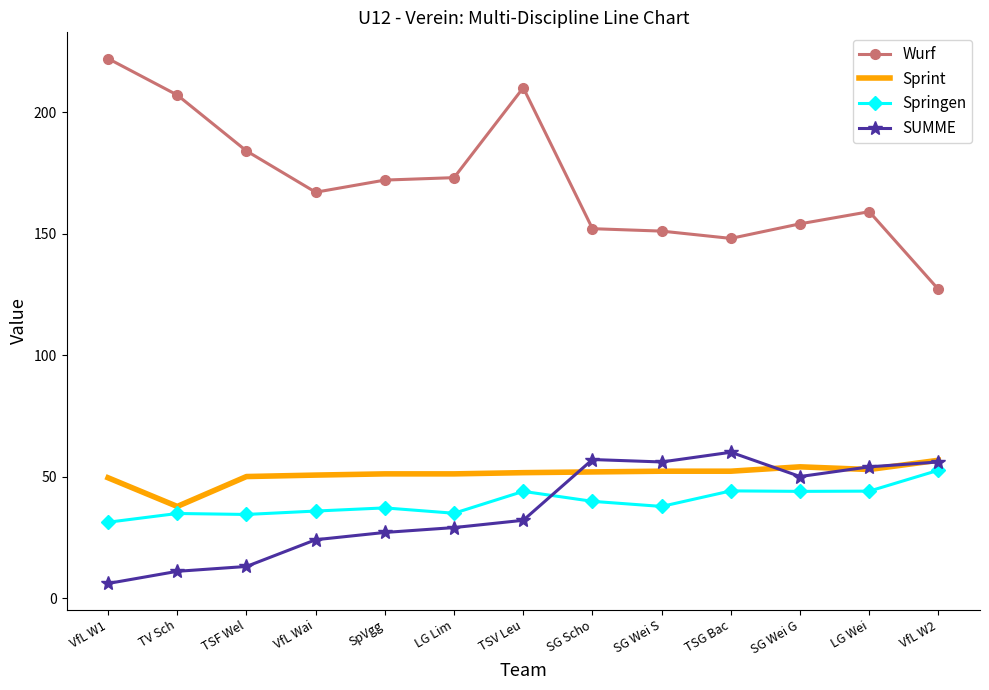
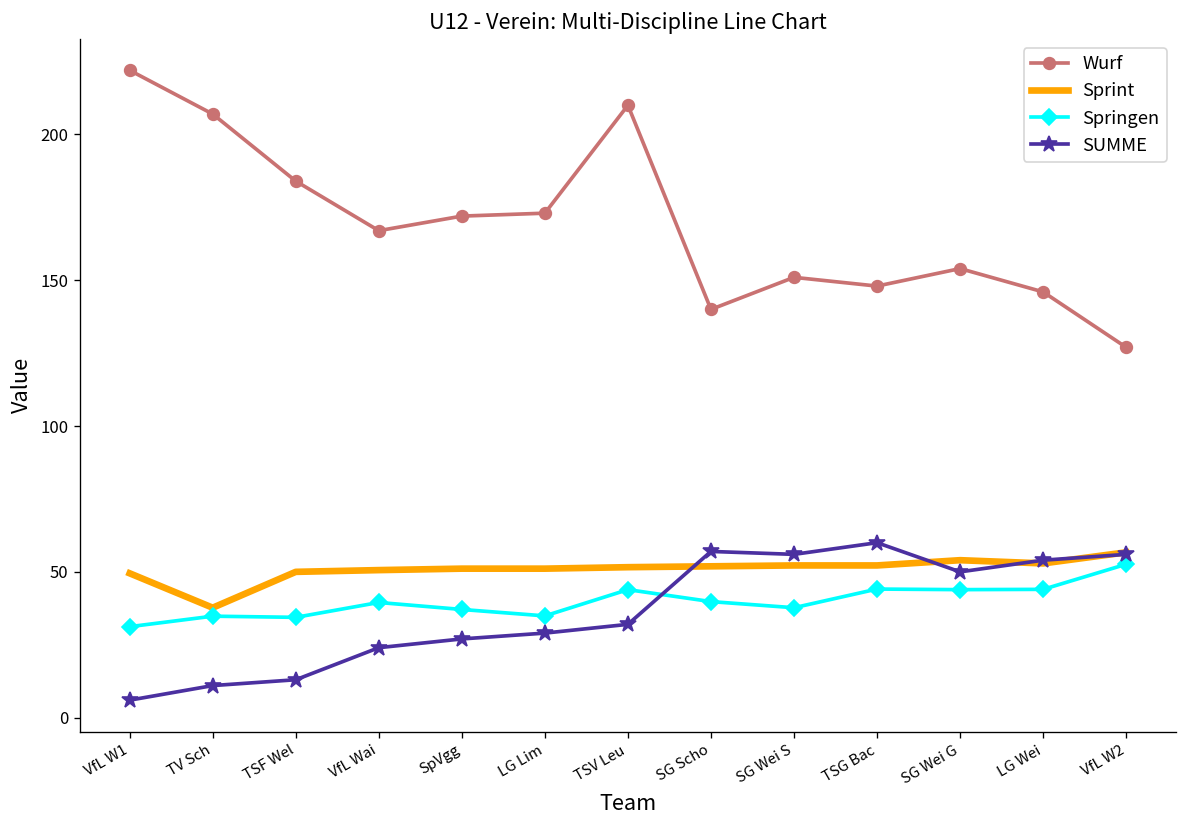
Springen, VfL Wai: 36 -> 40
Wurf, SG Scho: 152 -> 140
Wurf, LG Wei: 159 -> 146
